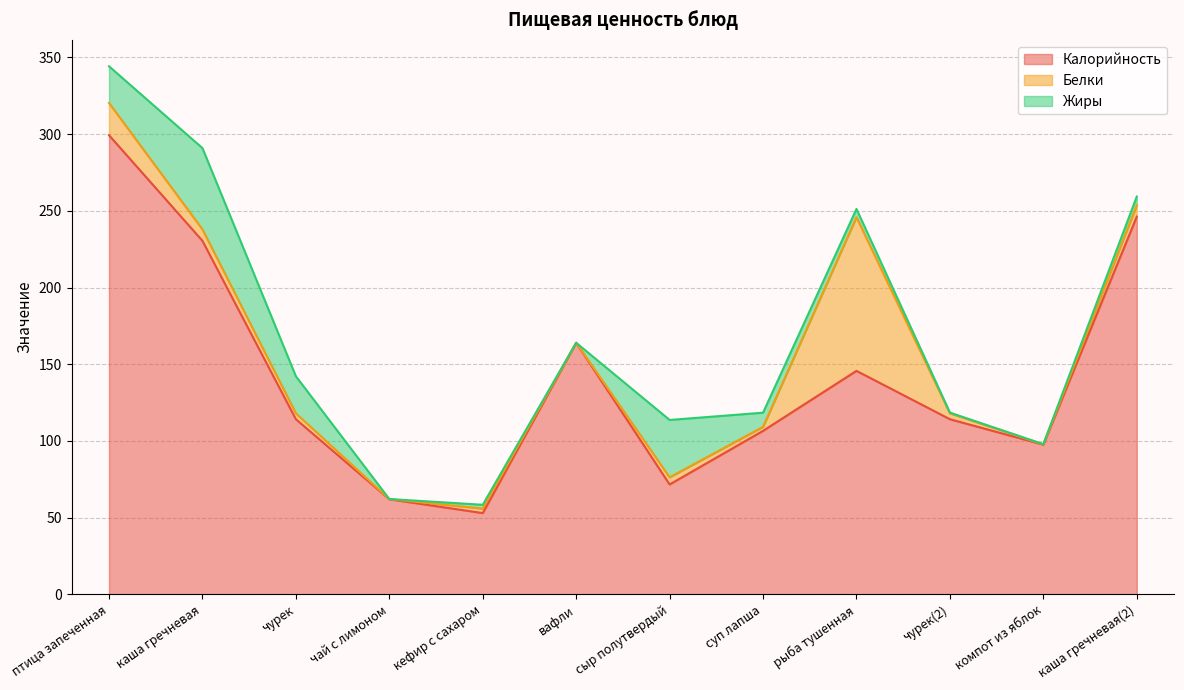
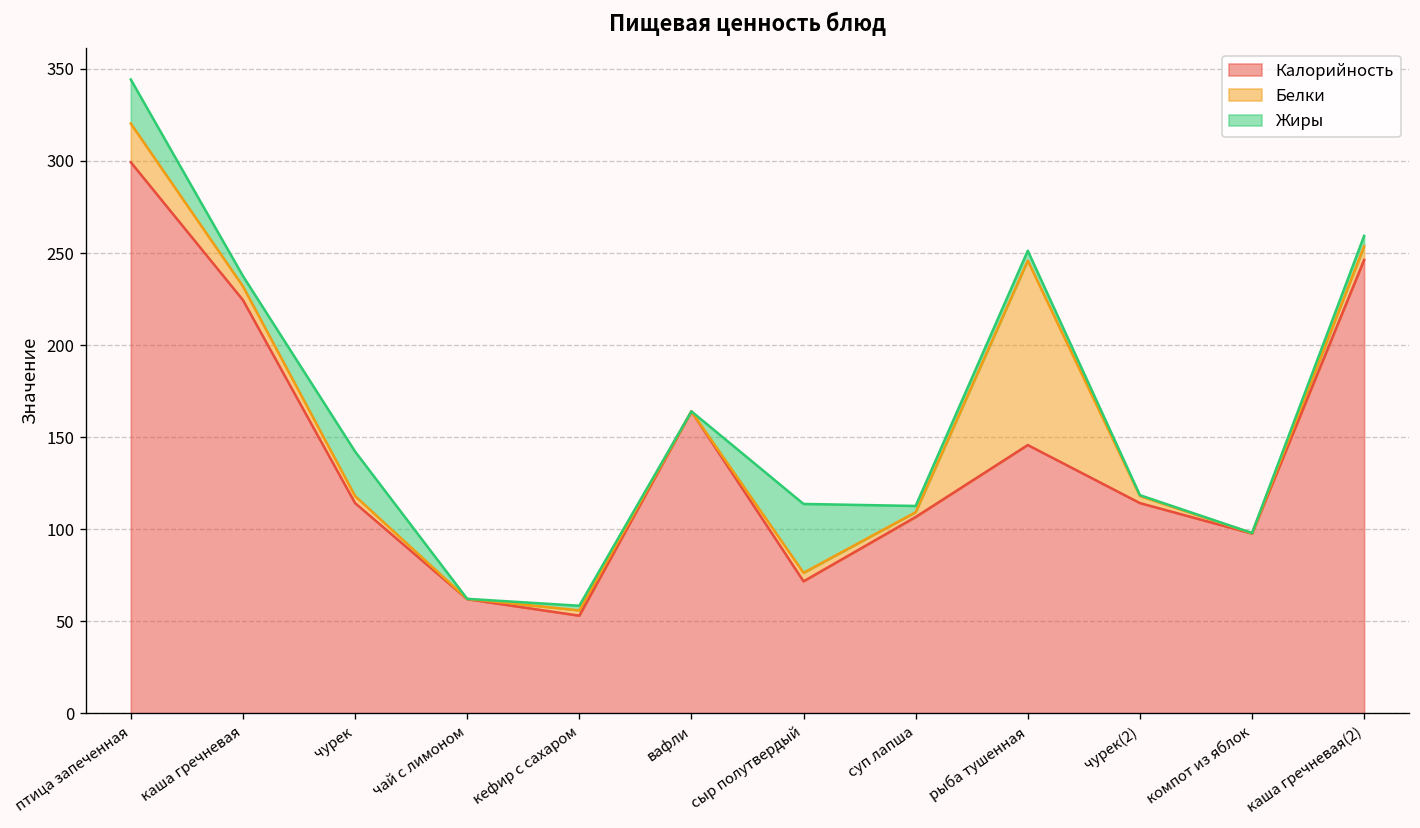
Калорийность, каша гречневая: 230 -> 224
Жиры, каша гречневая: 53 -> 6
Жиры, суп лапша: 9 -> 3
